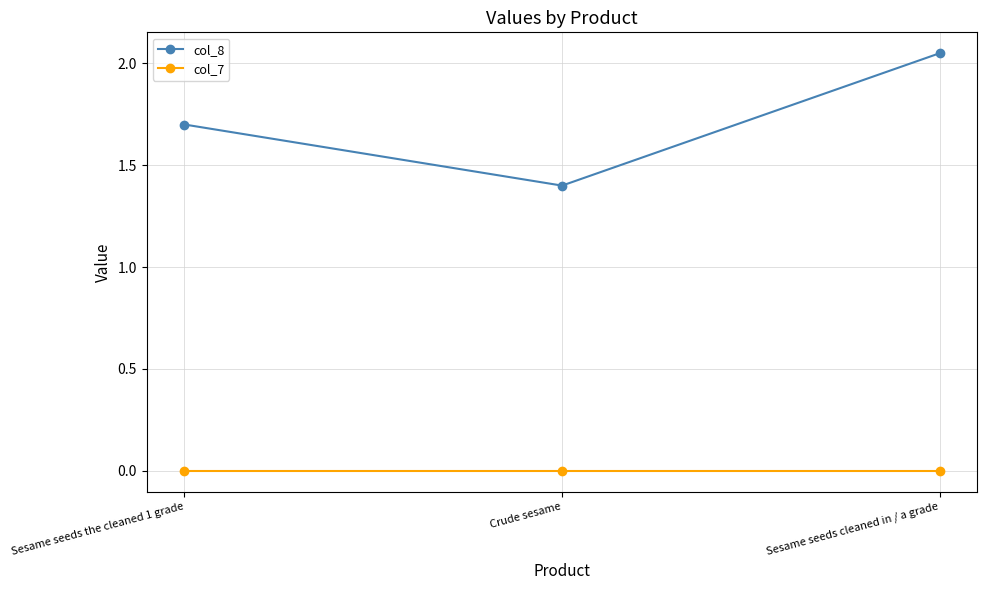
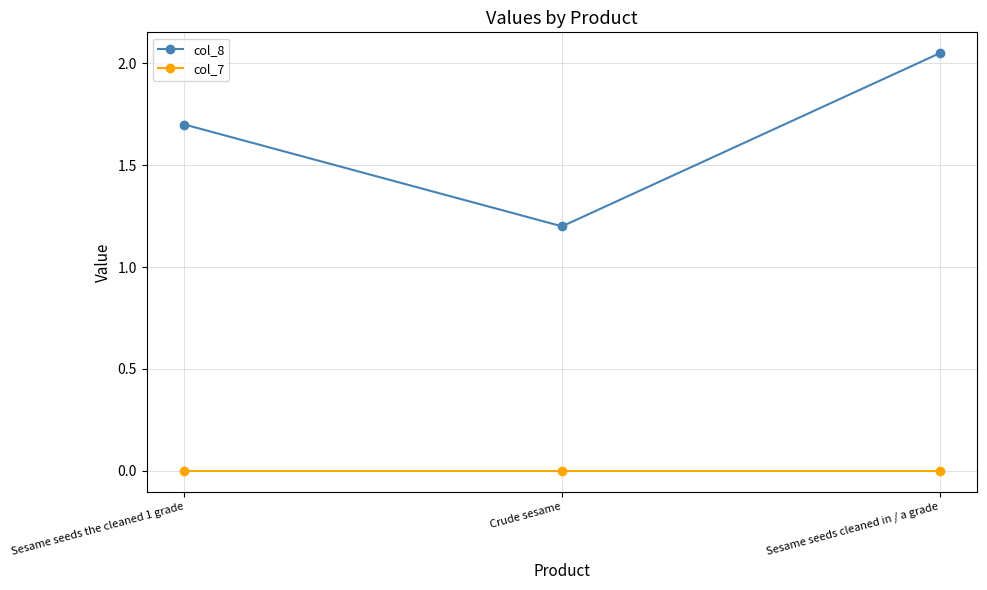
col_8, Crude sesame: 1.4 -> 1.2
